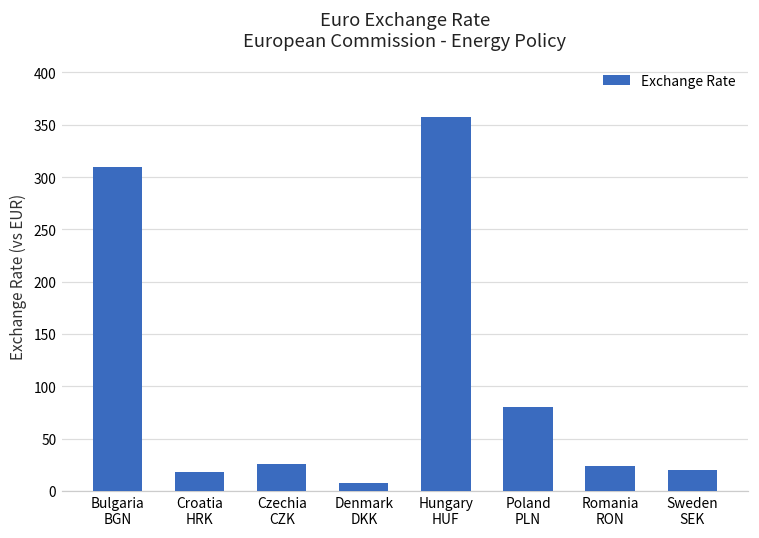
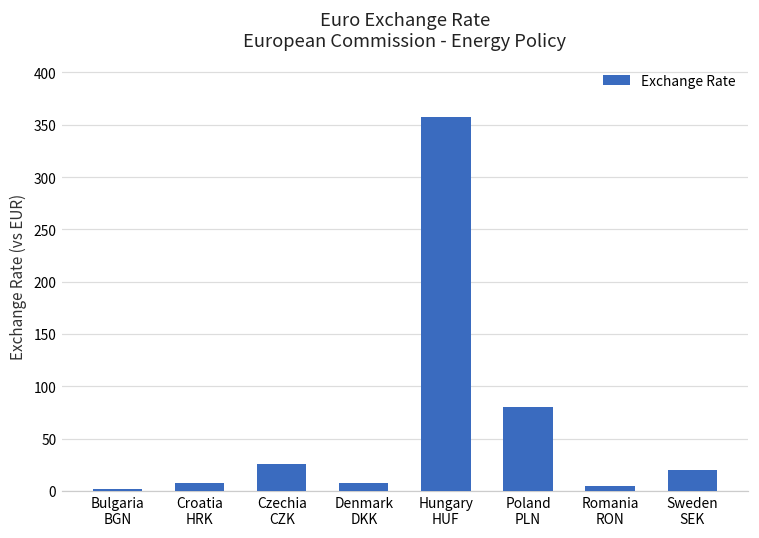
Bulgaria BGN: 310 -> 0
Croatia HRK: 20 -> 10
Romania RON: 20 -> 0
